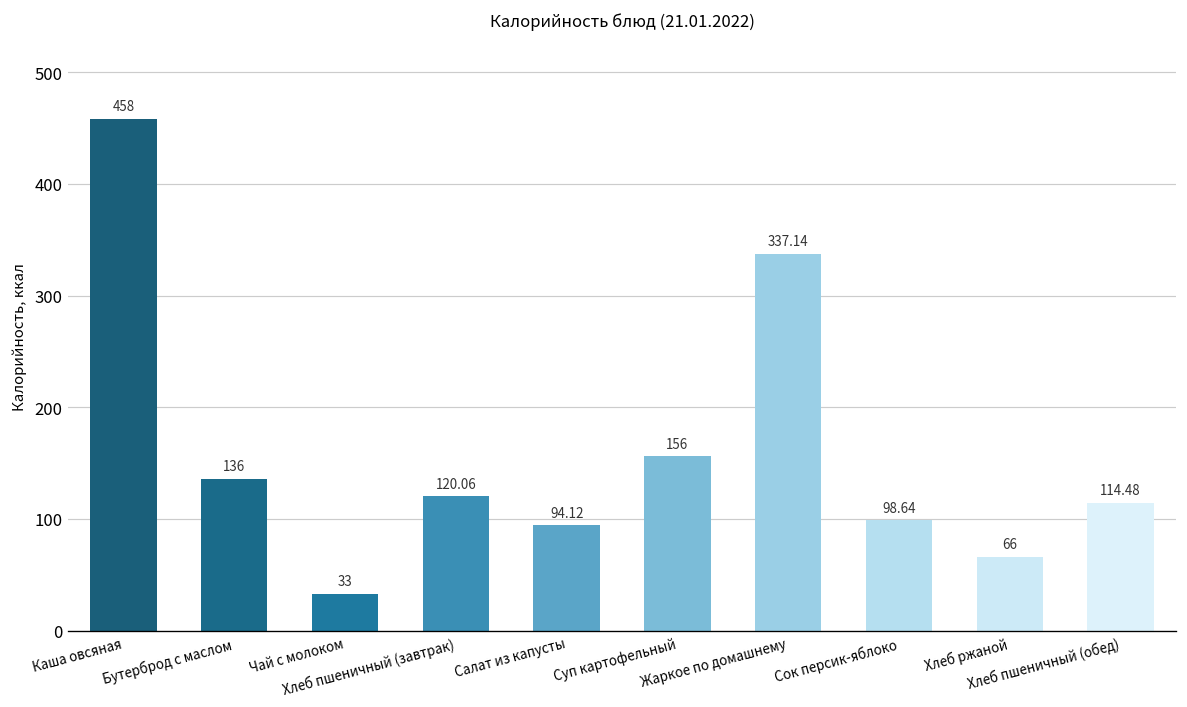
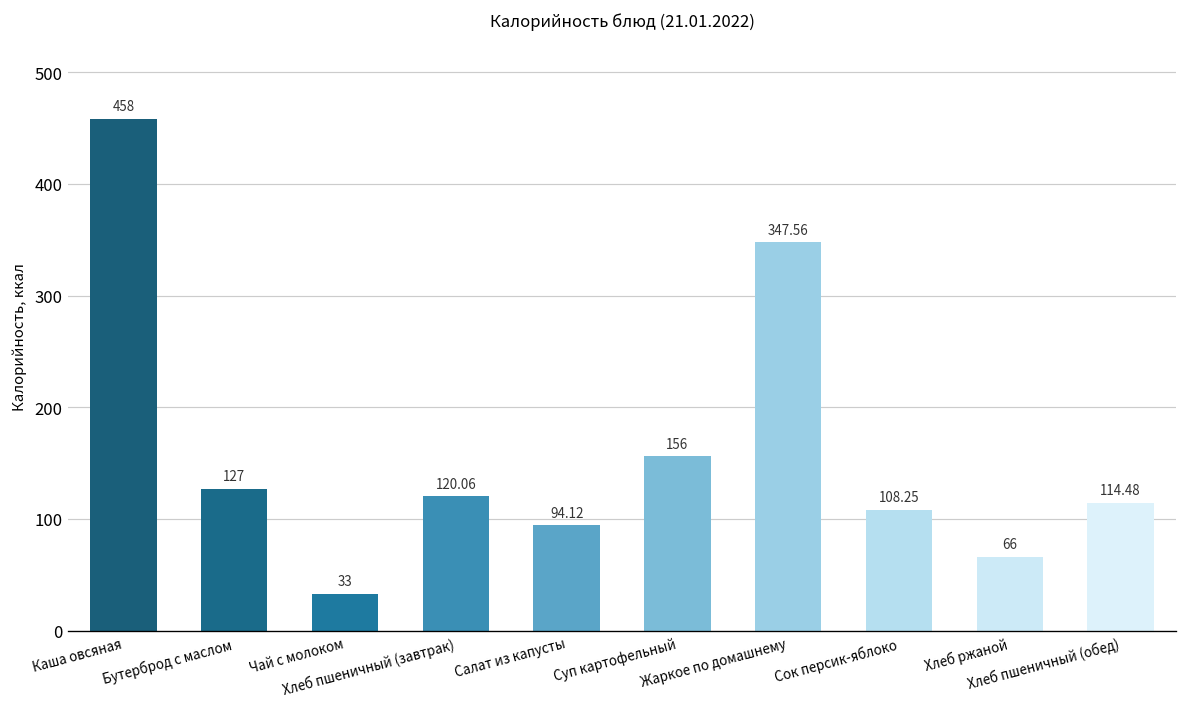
Бутерброд с маслом: 136 -> 127
Жаркое по домашнему: 337.14 -> 347.56
Сок персик-яблоко: 98.64 -> 108.25
